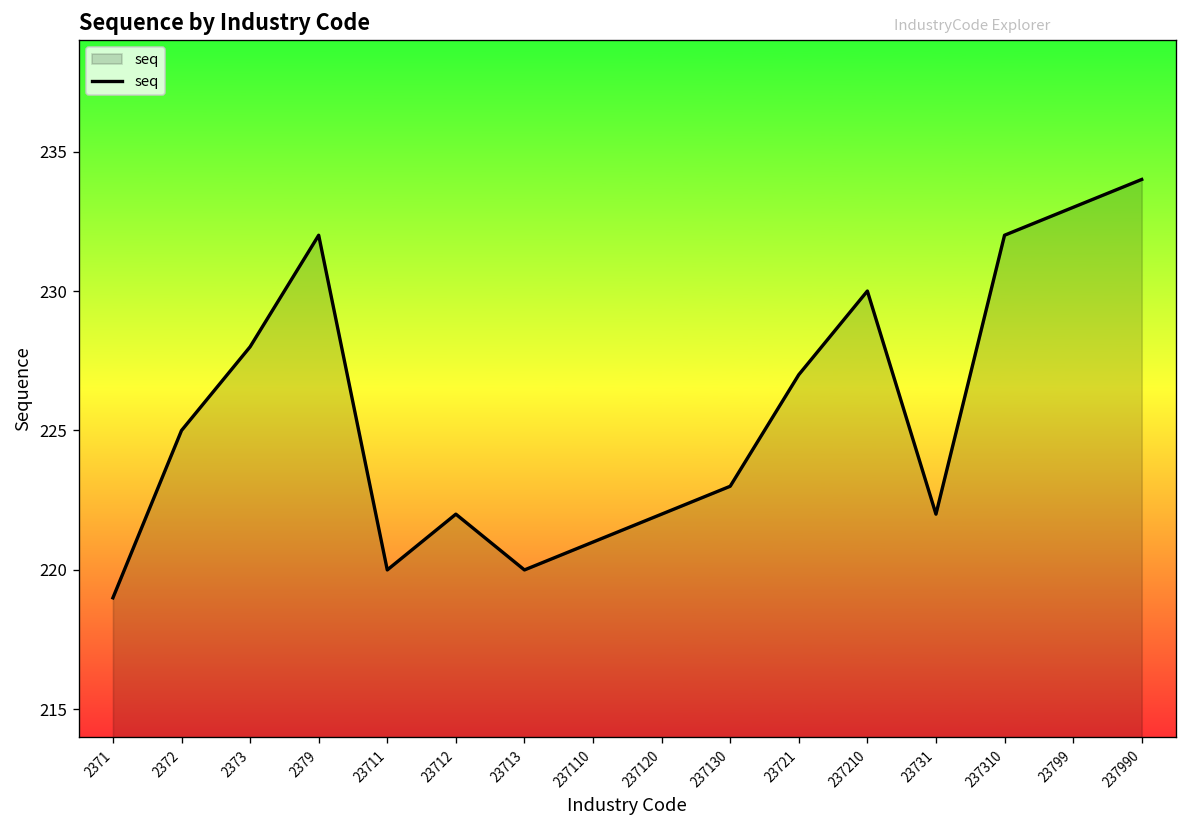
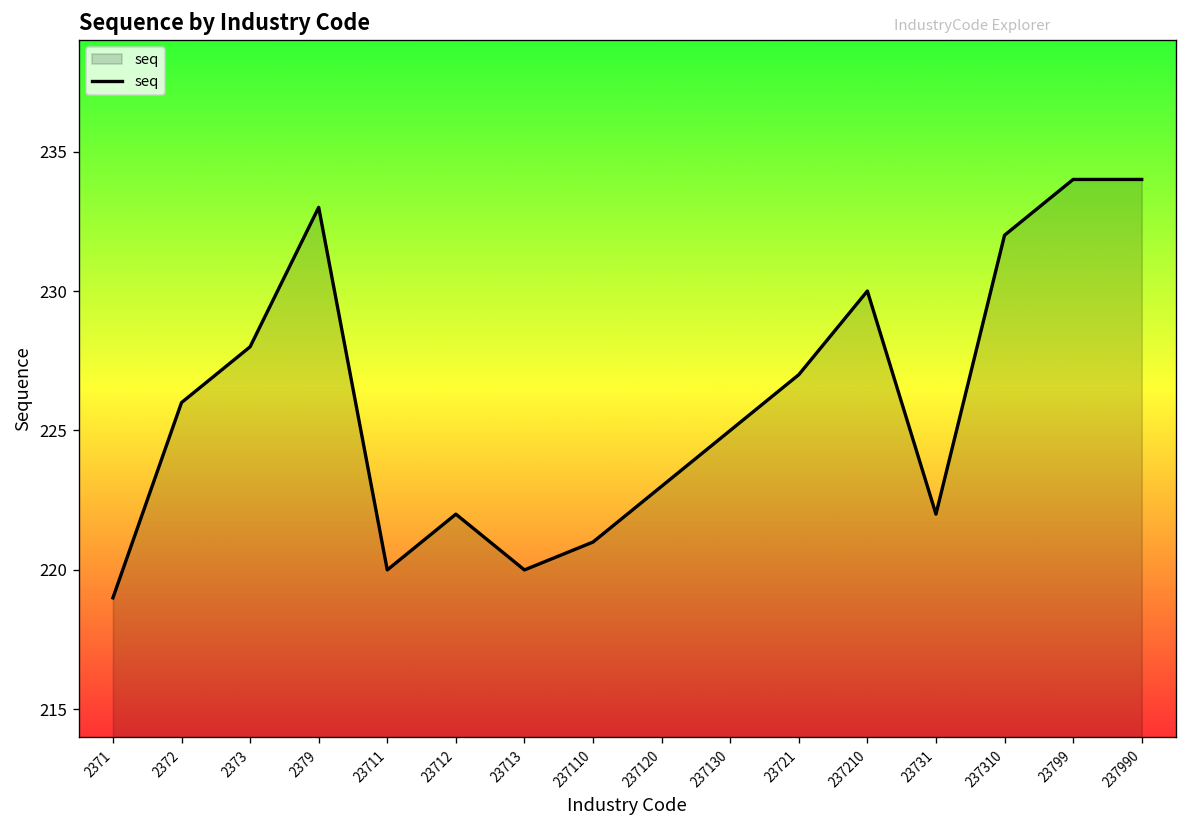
2372: 225 -> 226
2379: 232 -> 233
237120: 222 -> 223
237130: 223 -> 225
23799: 233 -> 234
